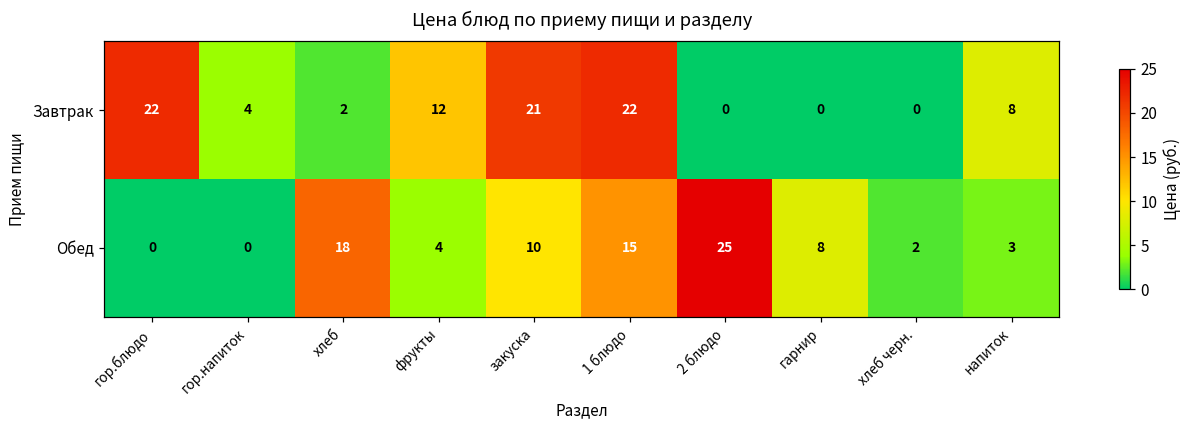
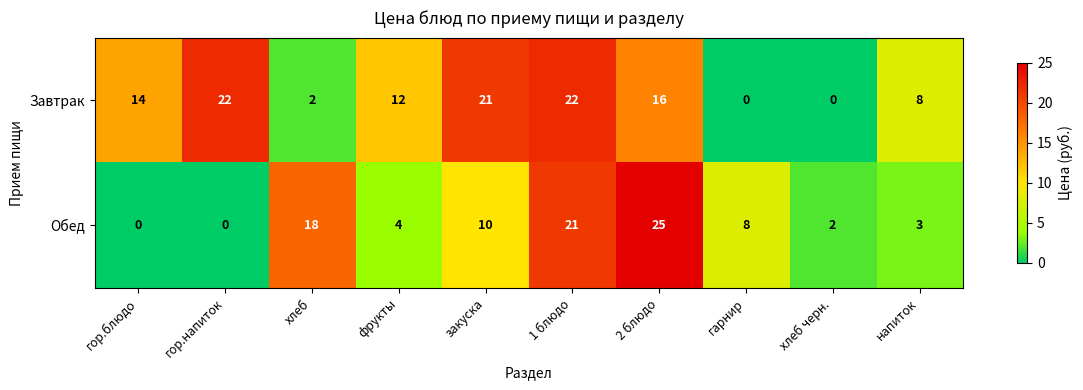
Завтрак, гор.блюдо: 22 -> 14
Завтрак, гор.напиток: 4 -> 22
Завтрак, 2 блюдо: 0 -> 16
Обед, 1 блюдо: 15 -> 21
